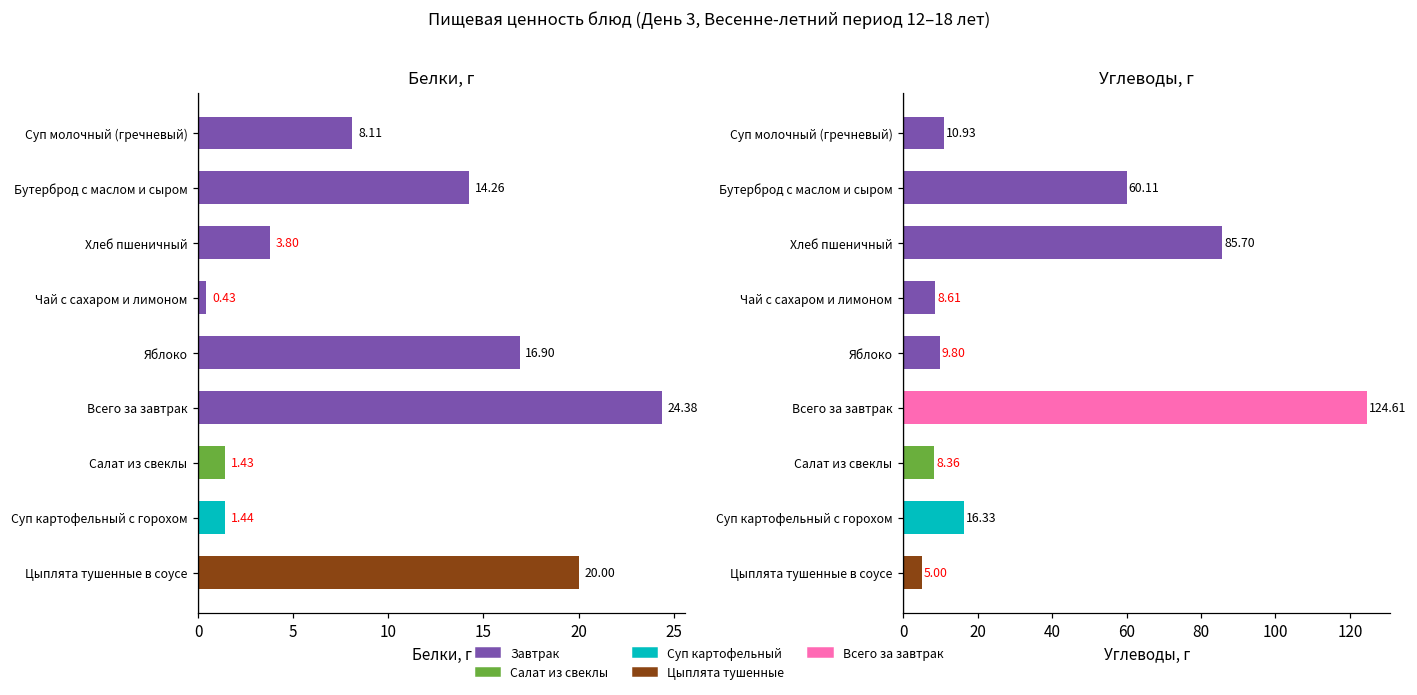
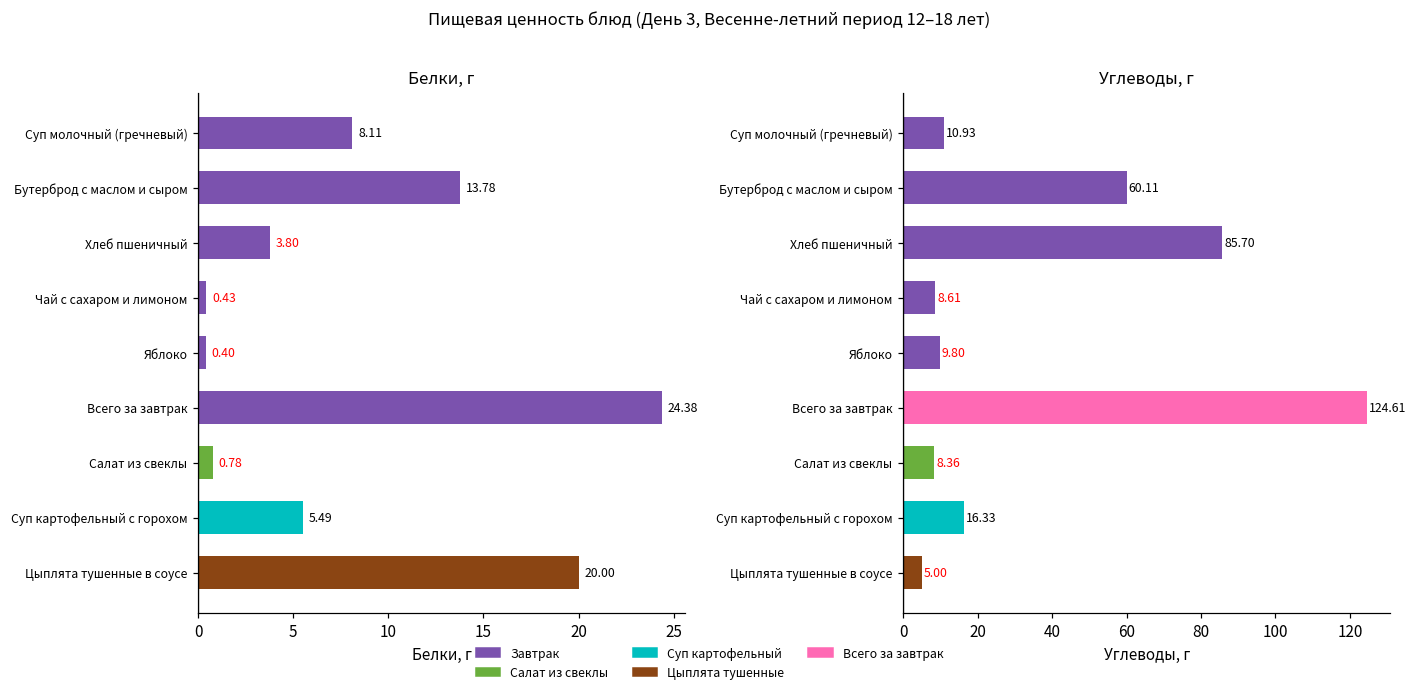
Белки, г, Бутерброд с маслом и сыром: 14.26 -> 13.78
Белки, г, Яблоко: 16.90 -> 0.40
Белки, г, Салат из свеклы: 1.43 -> 0.78
Белки, г, Суп картофельный с горохом: 1.44 -> 5.49
